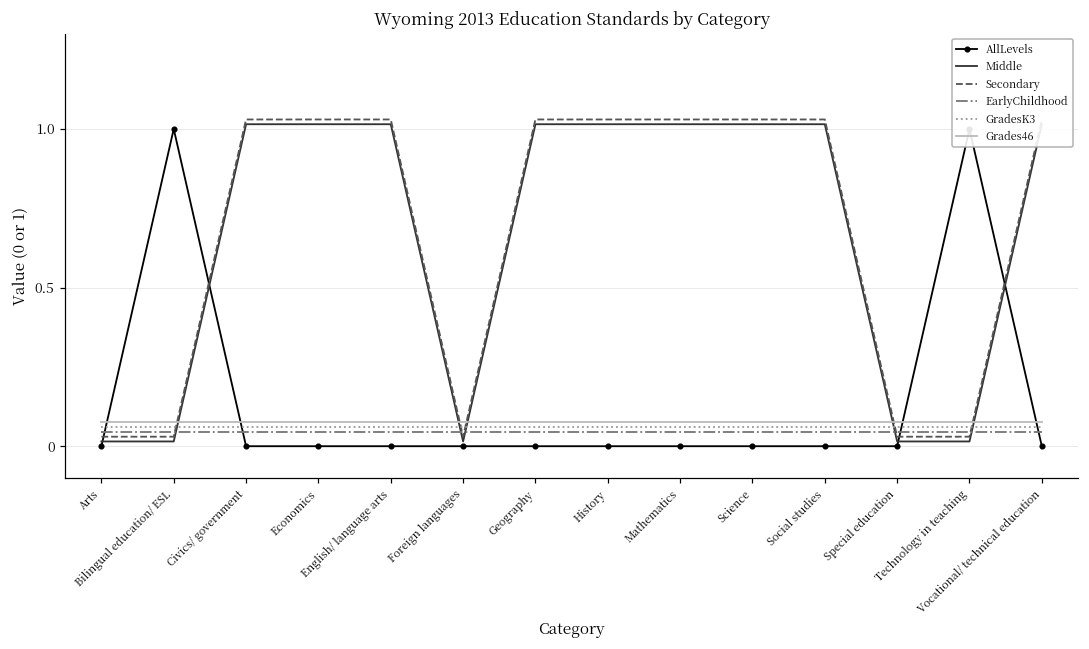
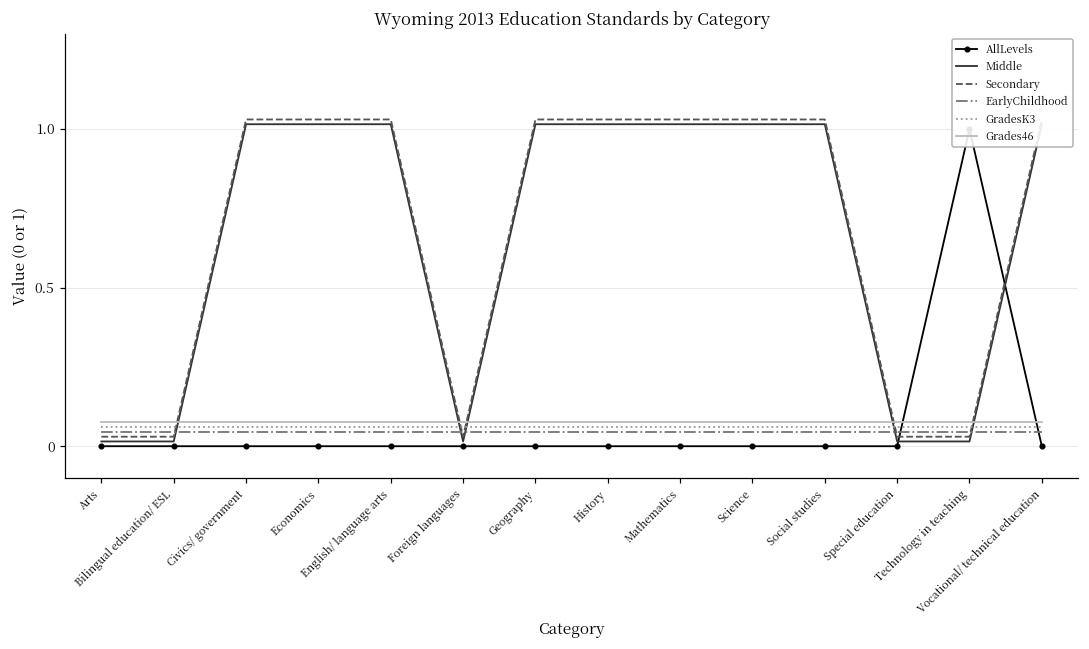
AllLevels, Bilingual education/ ESL: 1 -> 0
